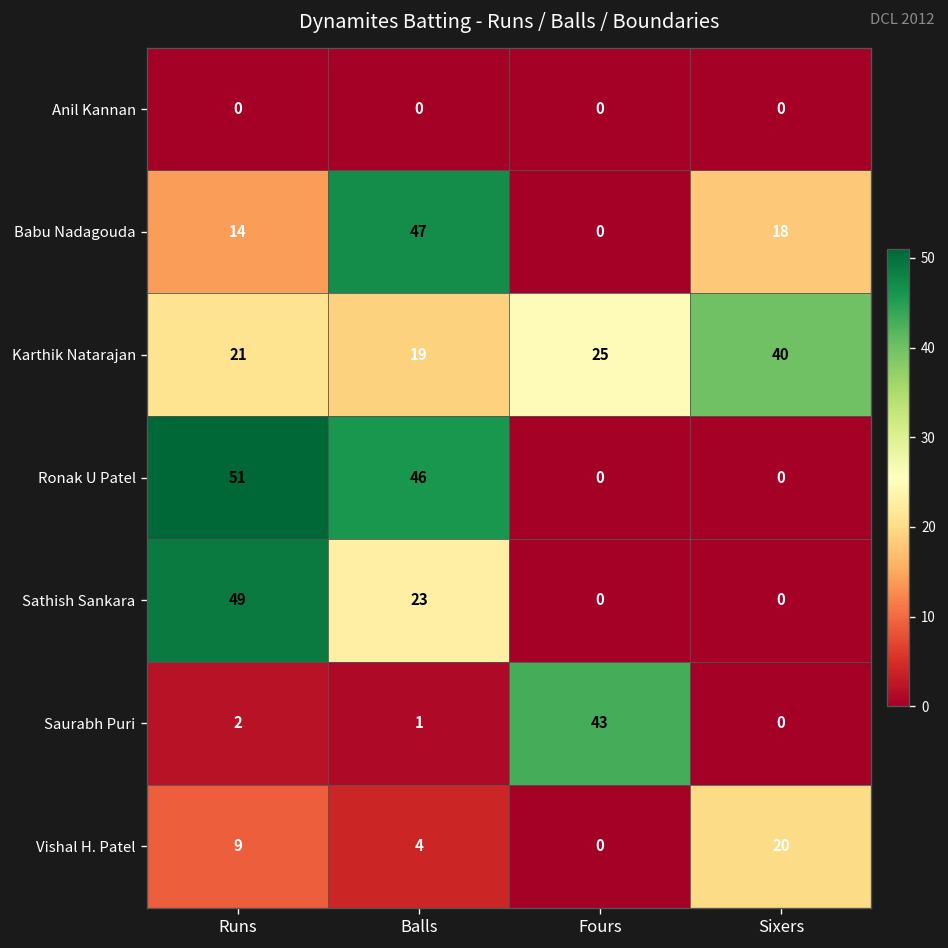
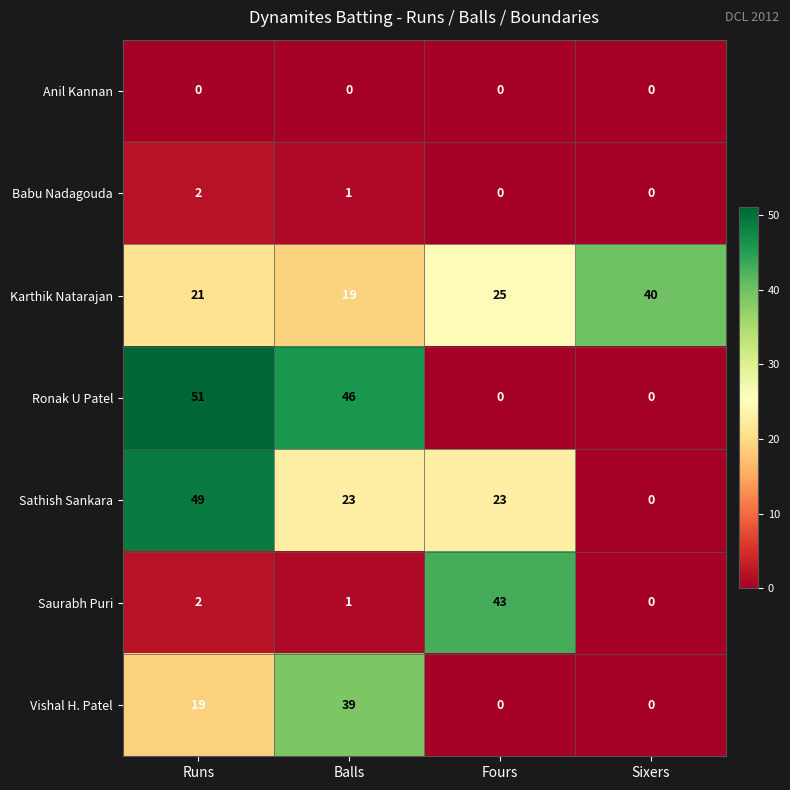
Babu Nadagouda, Runs: 14 -> 2
Babu Nadagouda, Balls: 47 -> 1
Babu Nadagouda, Sixers: 18 -> 0
Sathish Sankara, Fours: 0 -> 23
Vishal H. Patel, Runs: 9 -> 19
Vishal H. Patel, Balls: 4 -> 39
Vishal H. Patel, Sixers: 20 -> 0
